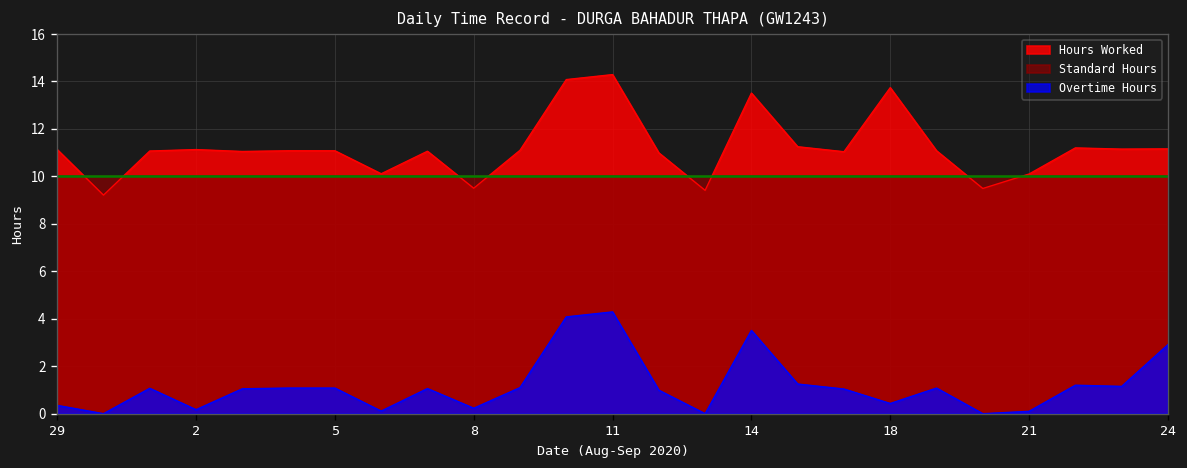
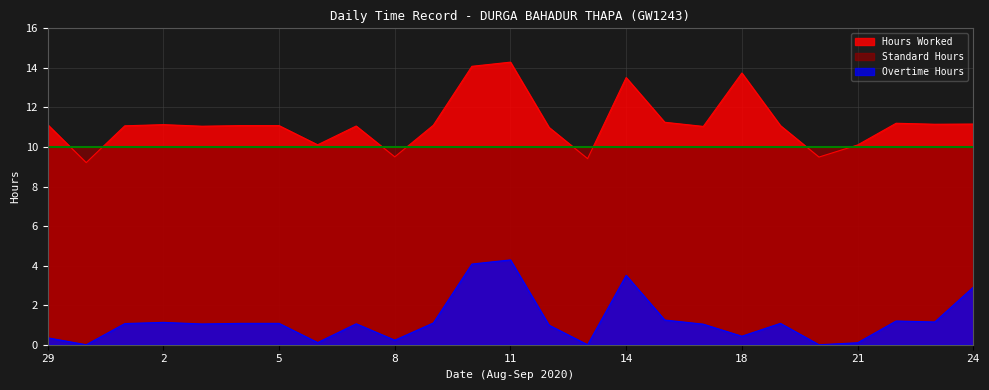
Overtime Hours, 2: 0.2 -> 1.1
